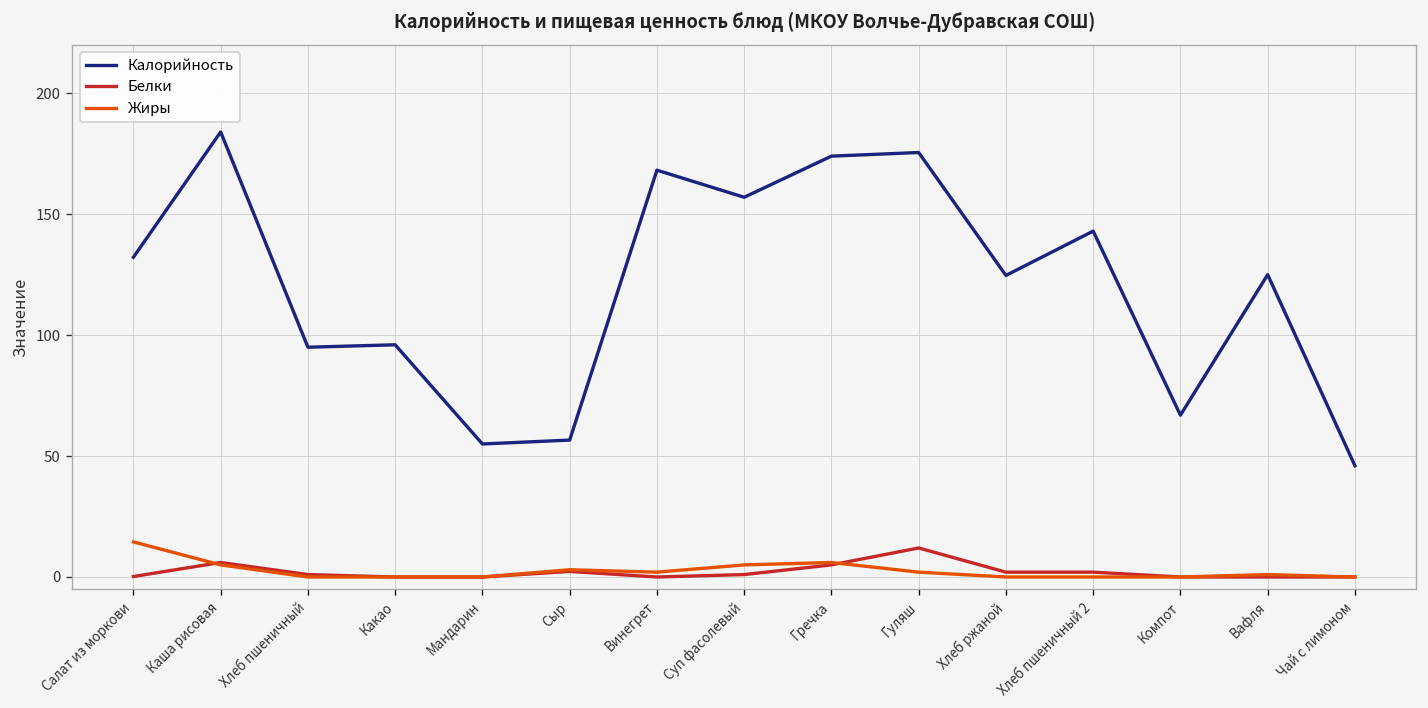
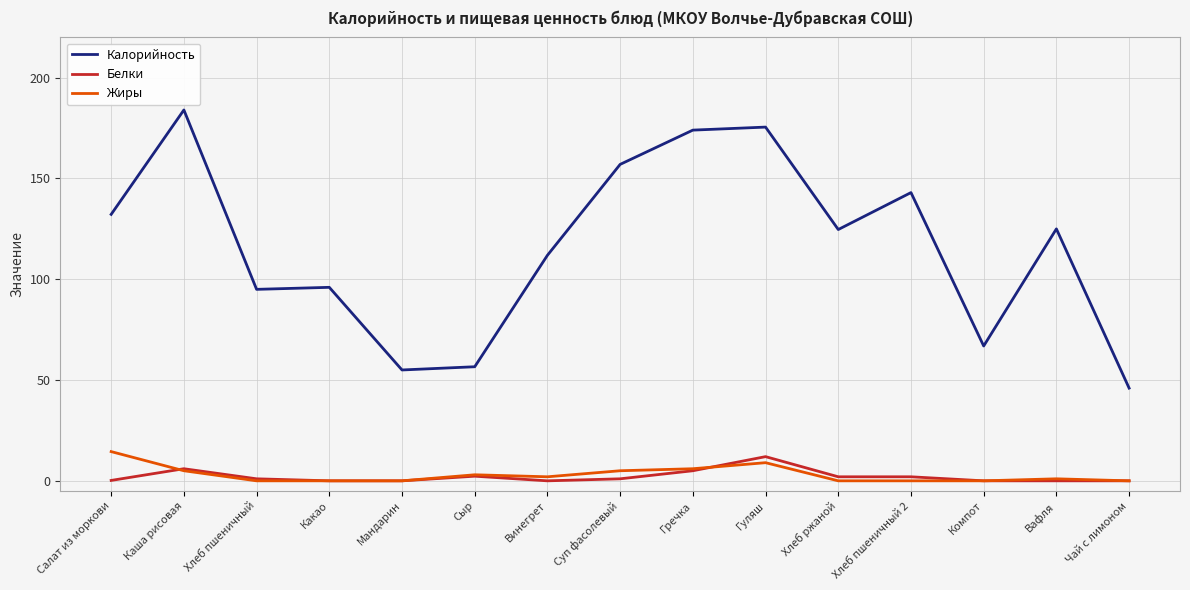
Калорийность, Винегрет: 168 -> 112
Жиры, Гуляш: 2 -> 9
